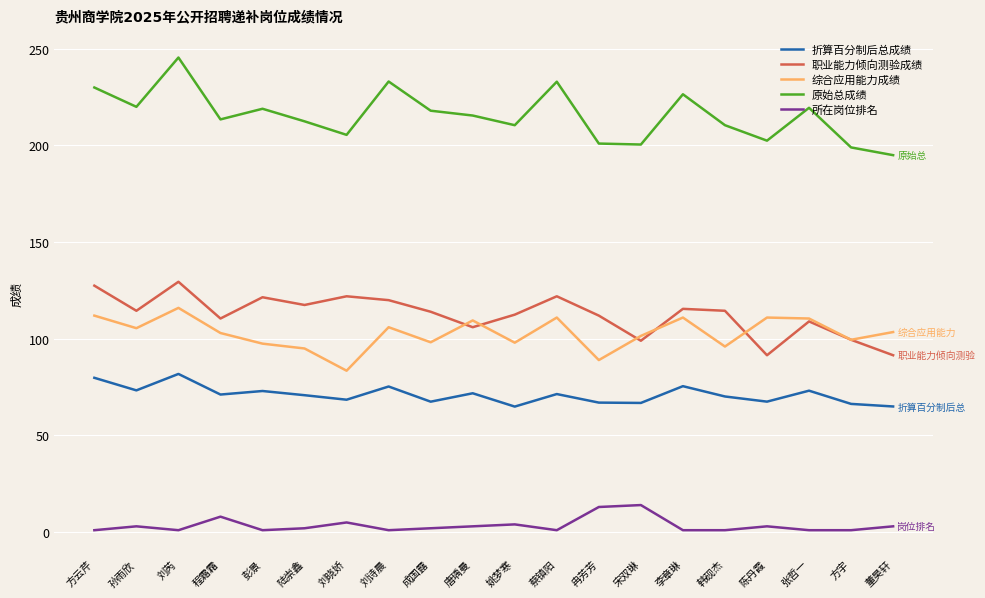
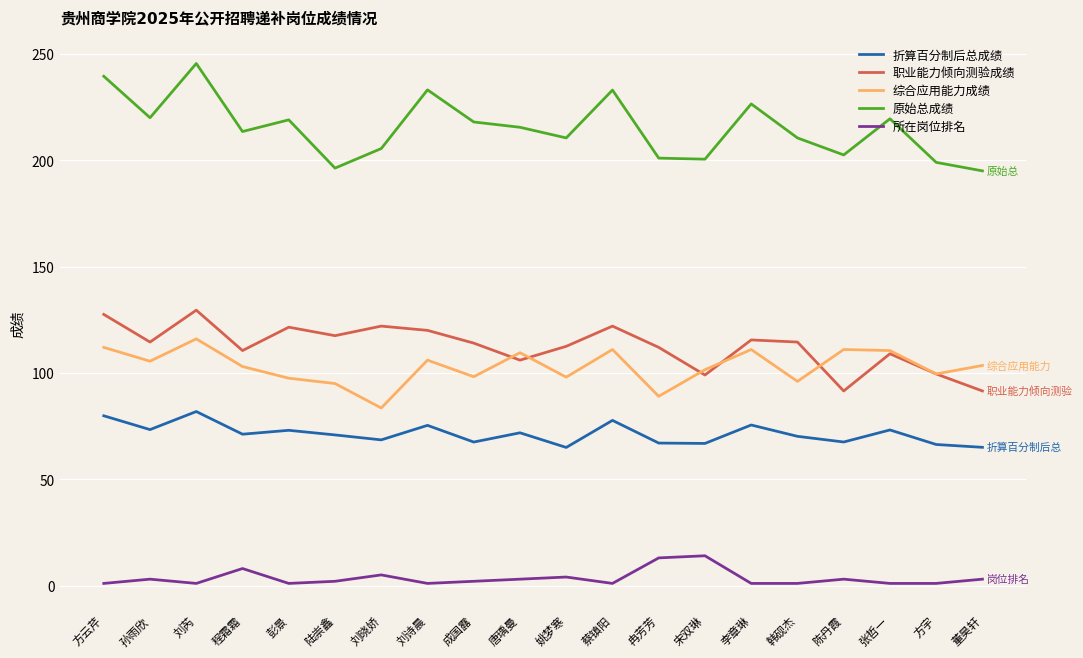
原始总成绩, 方云芹: 230 -> 240
原始总成绩, 陆崇鑫: 213 -> 196
折算百分制后总成绩, 蔡镇阳: 71 -> 78
